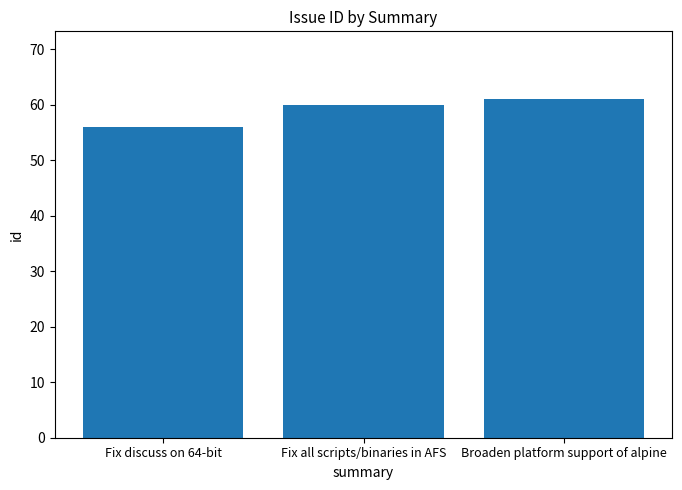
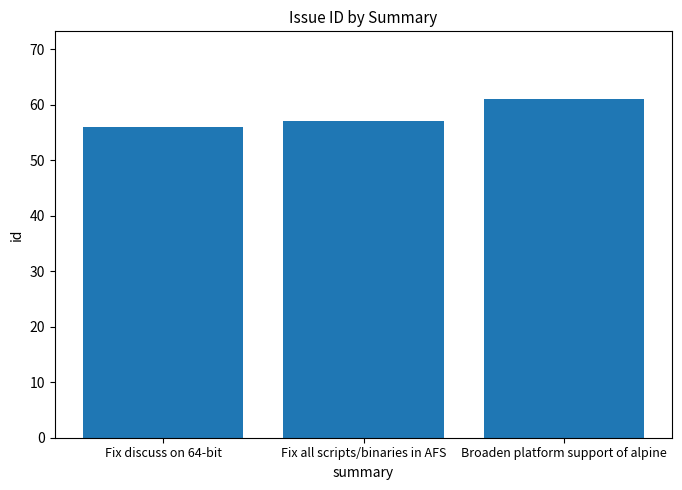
Fix all scripts/binaries in AFS: 60 -> 57
